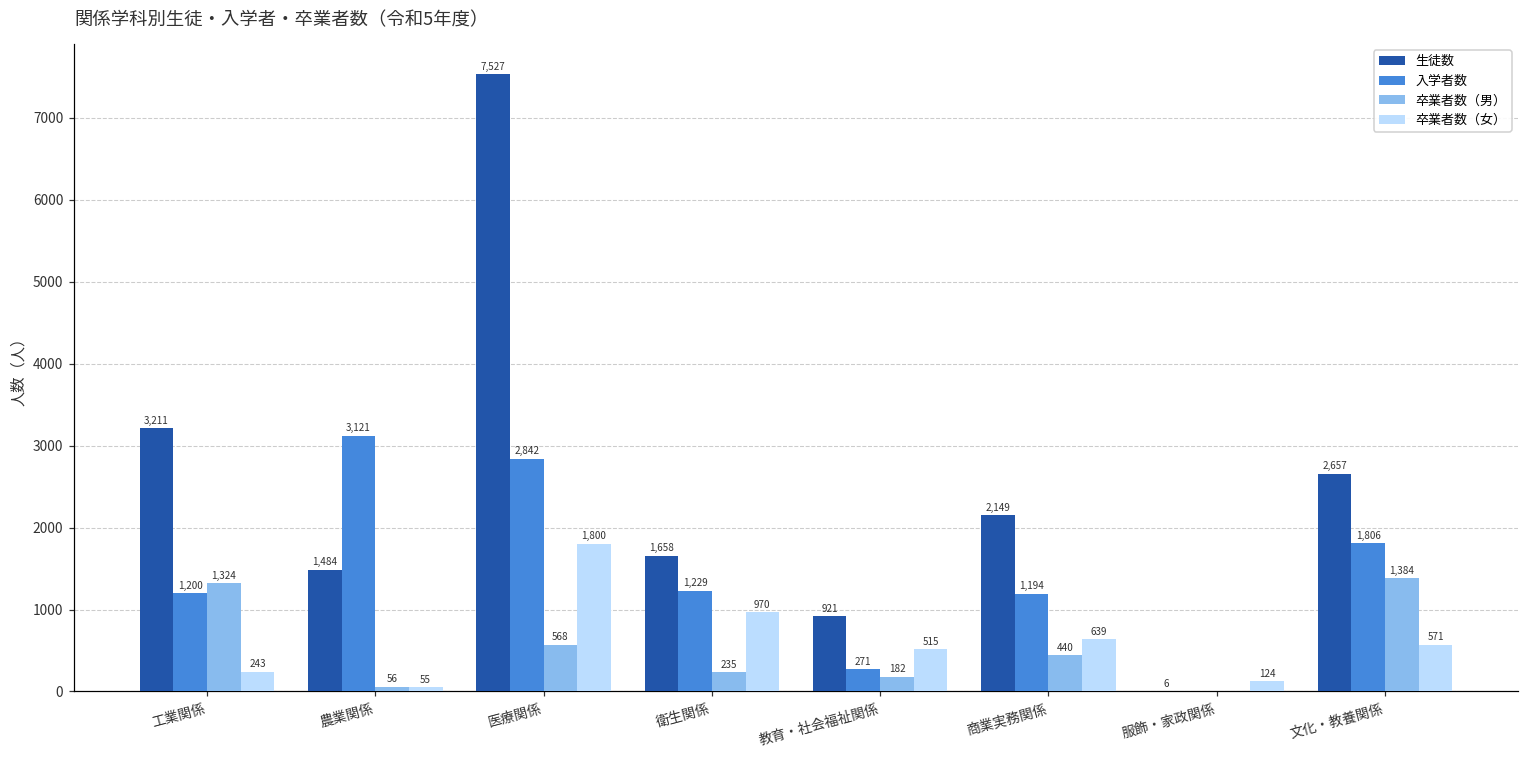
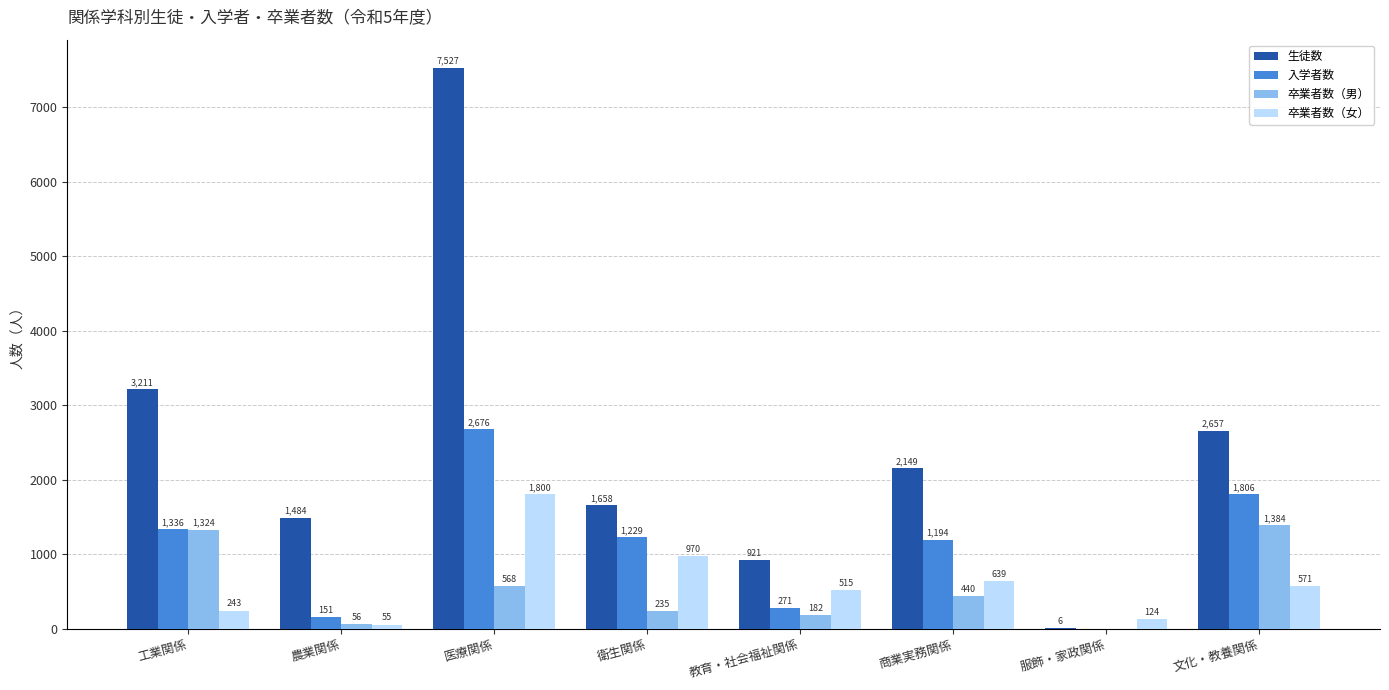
入学者数, 工業関係: 1,200 -> 1,336
入学者数, 農業関係: 3,121 -> 151
入学者数, 医療関係: 2,842 -> 2,676
